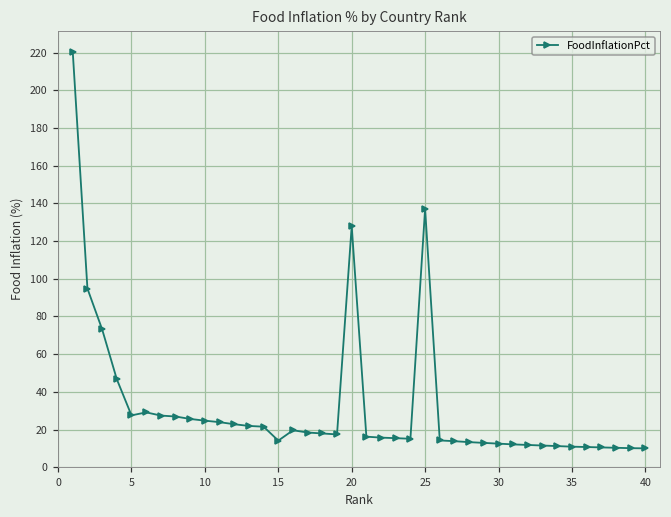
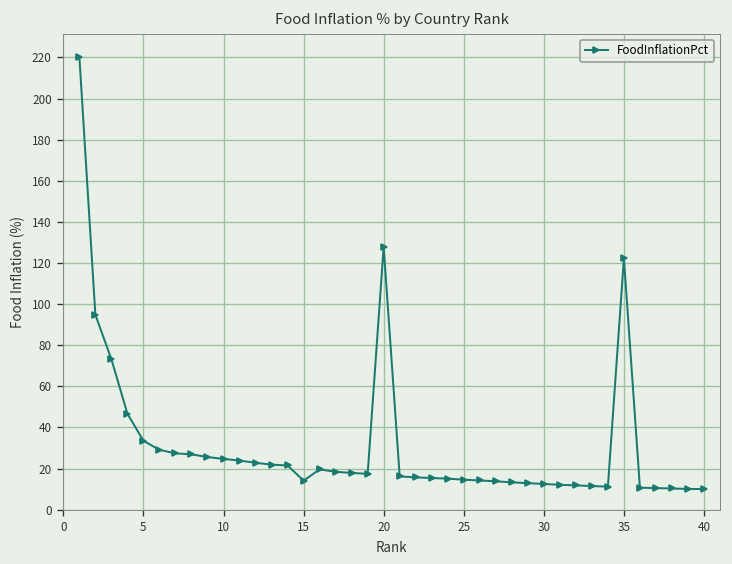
5: 28 -> 34
25: 137 -> 15
35: 11 -> 122
